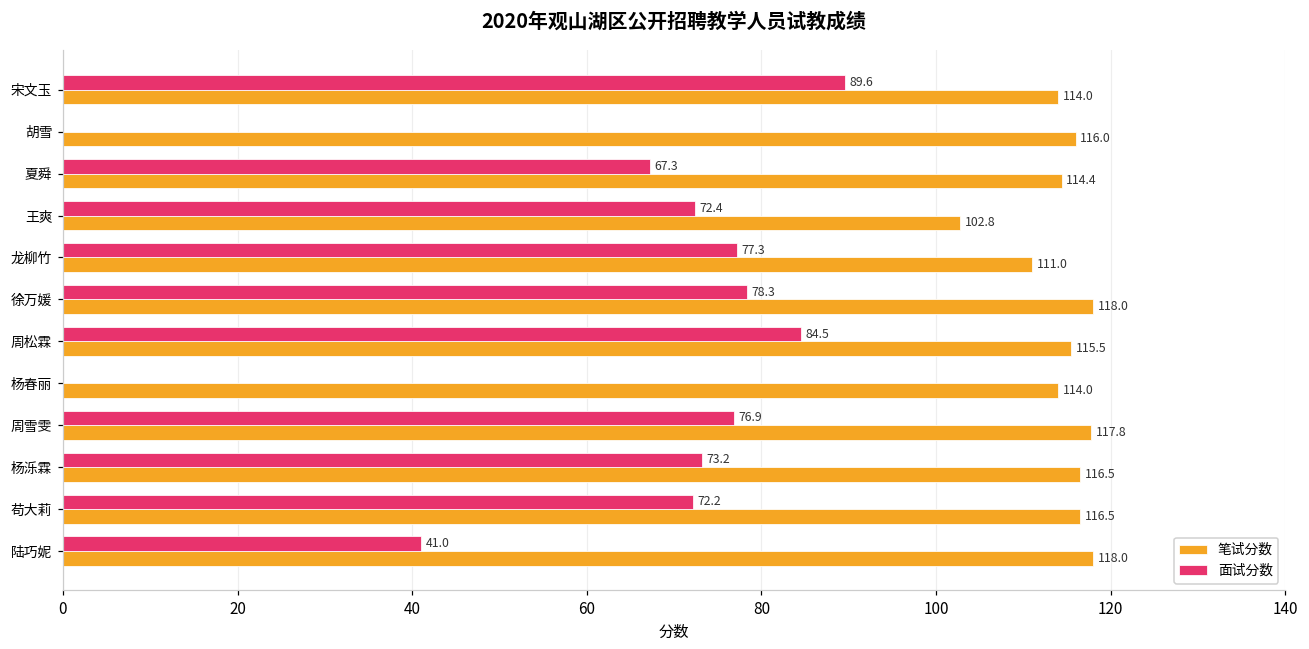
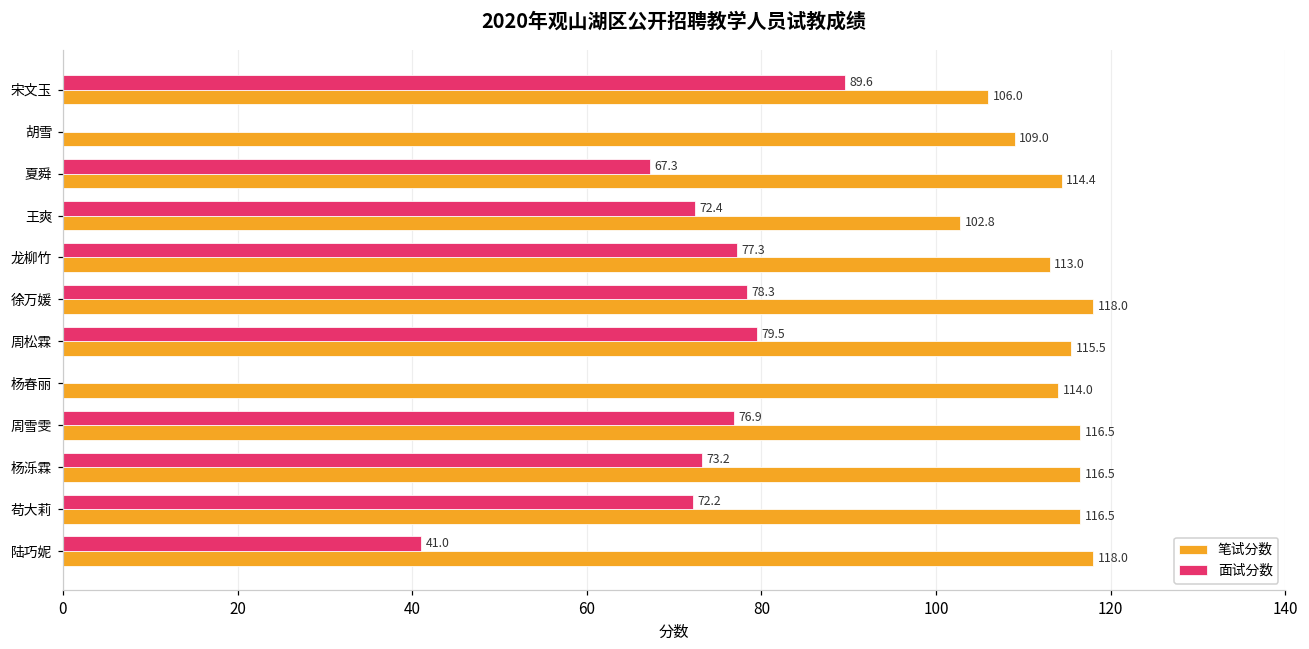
笔试分数, 宋文玉: 114.0 -> 106.0
笔试分数, 胡雪: 116.0 -> 109.0
笔试分数, 龙柳竹: 111.0 -> 113.0
面试分数, 周松霖: 84.5 -> 79.5
笔试分数, 周雪雯: 117.8 -> 116.5
